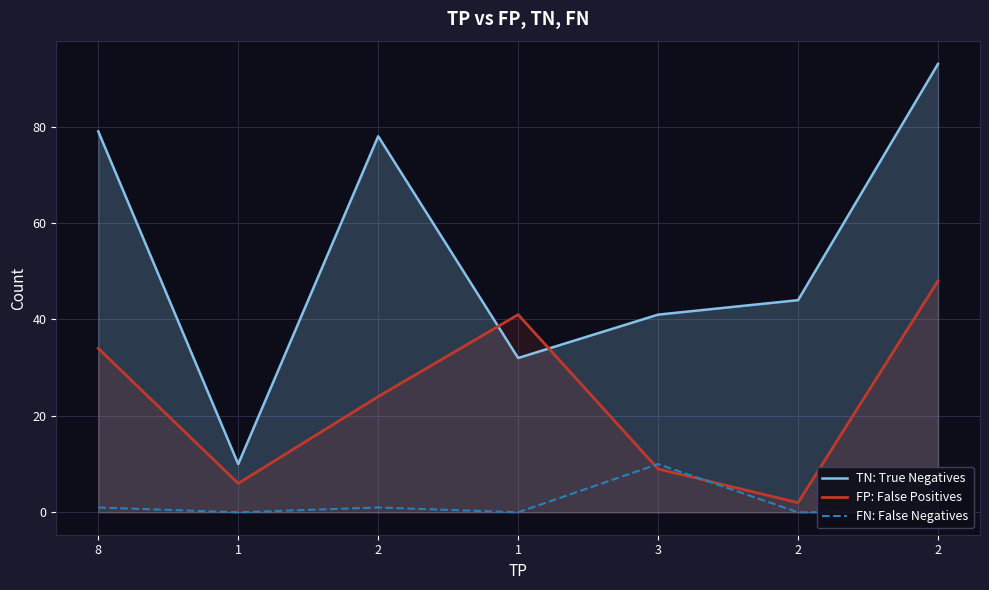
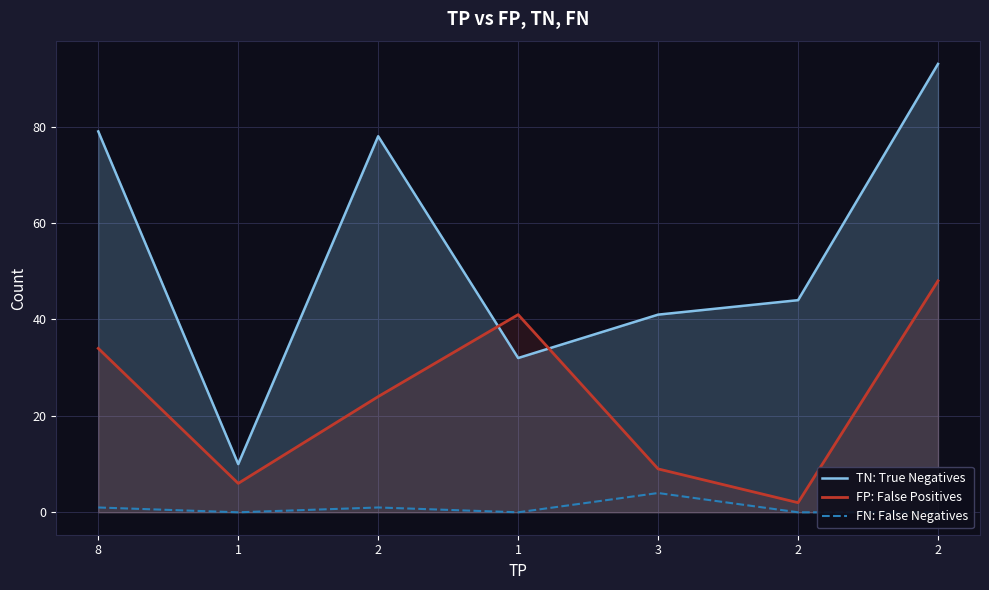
FN: False Negatives, 3: 10 -> 4
